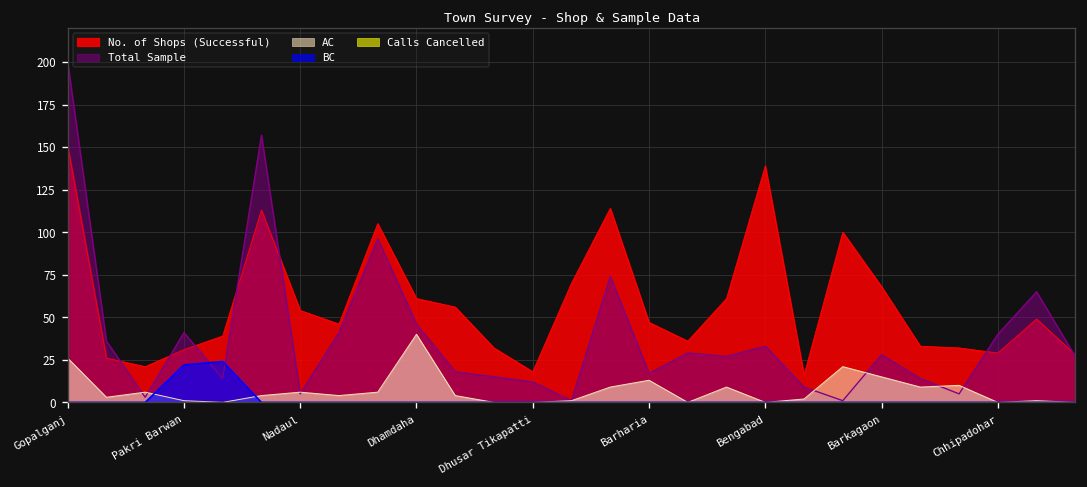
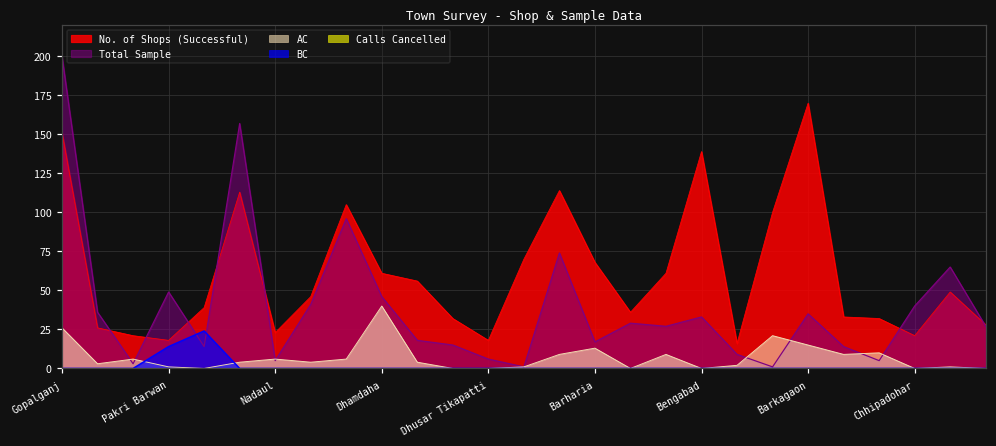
No. of Shops (Successful), Pakri Barwan: 31 -> 18
Total Sample, Pakri Barwan: 41 -> 49
BC, Pakri Barwan: 22 -> 14
No. of Shops (Successful), Nadaul: 54 -> 23
Total Sample, Dhusar Tikapatti: 12 -> 6
No. of Shops (Successful), Barharia: 47 -> 68
No. of Shops (Successful), Barkagaon: 68 -> 170
Total Sample, Barkagaon: 28 -> 35
No. of Shops (Successful), Chhipadohar: 29 -> 21
